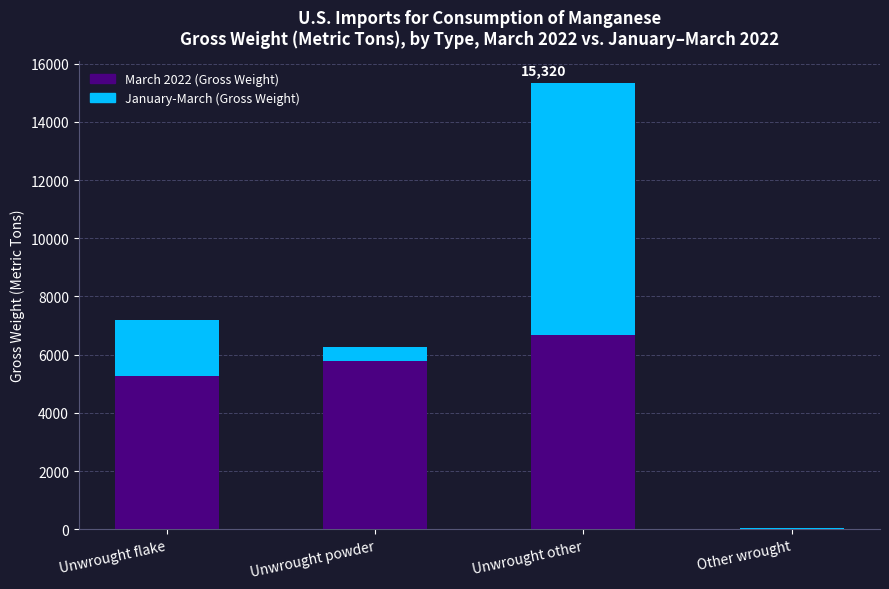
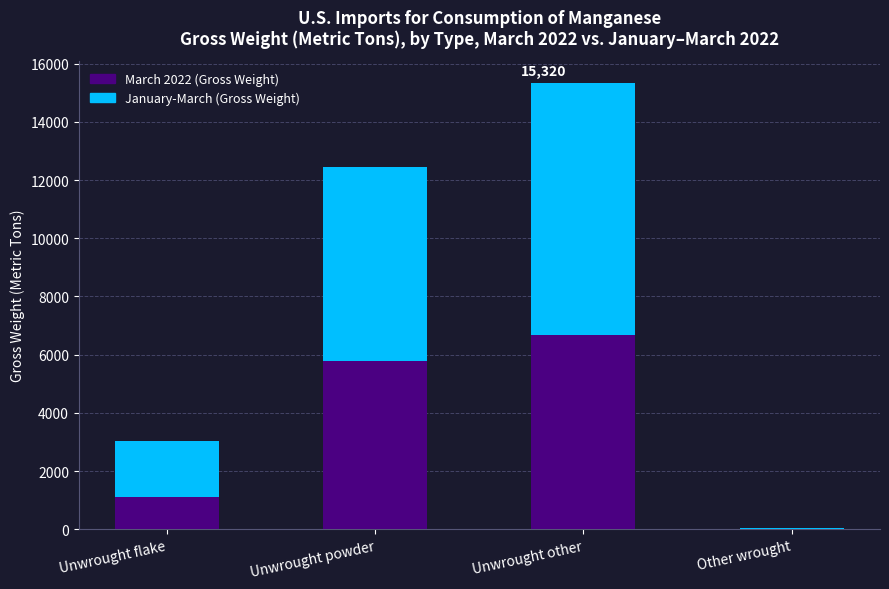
March 2022 (Gross Weight), Unwrought flake: 5300 -> 1100
January-March (Gross Weight), Unwrought powder: 500 -> 6700
